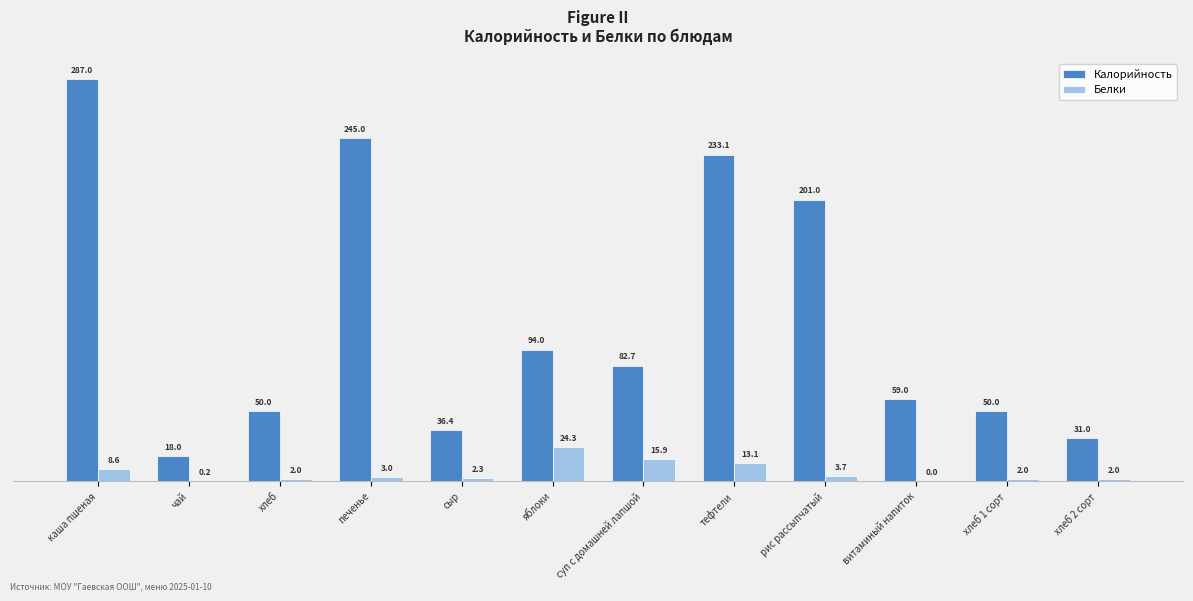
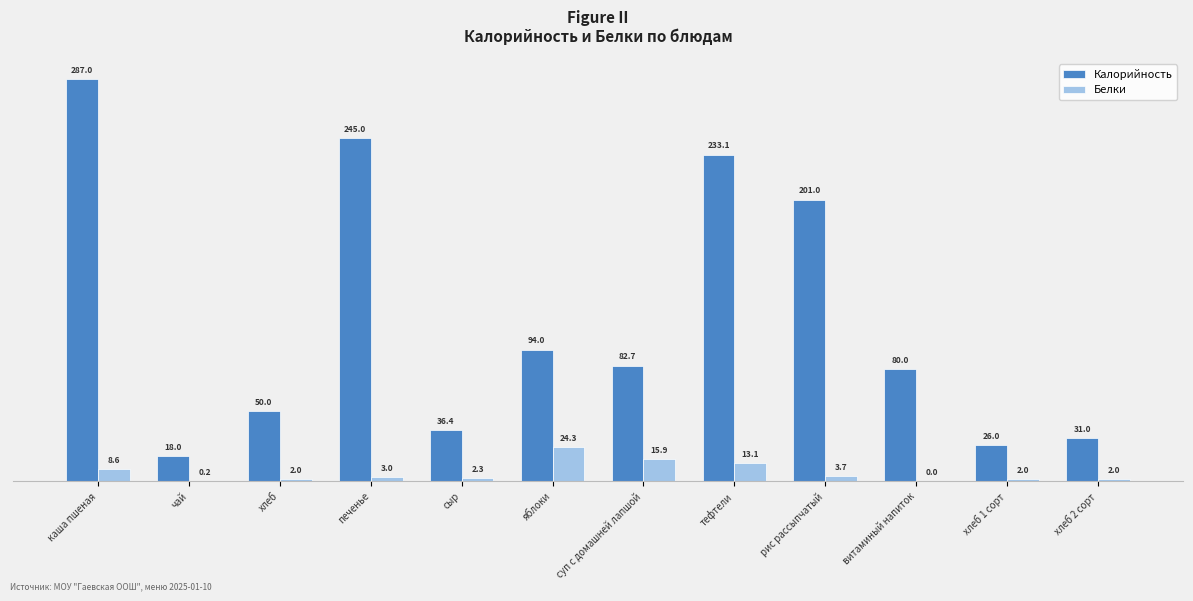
Калорийность, витаминый напиток: 59.0 -> 80.0
Калорийность, хлеб 1 сорт: 50.0 -> 26.0
